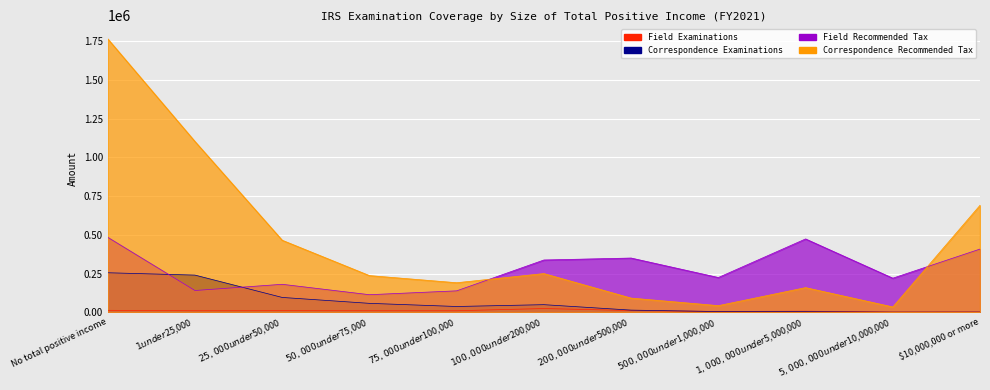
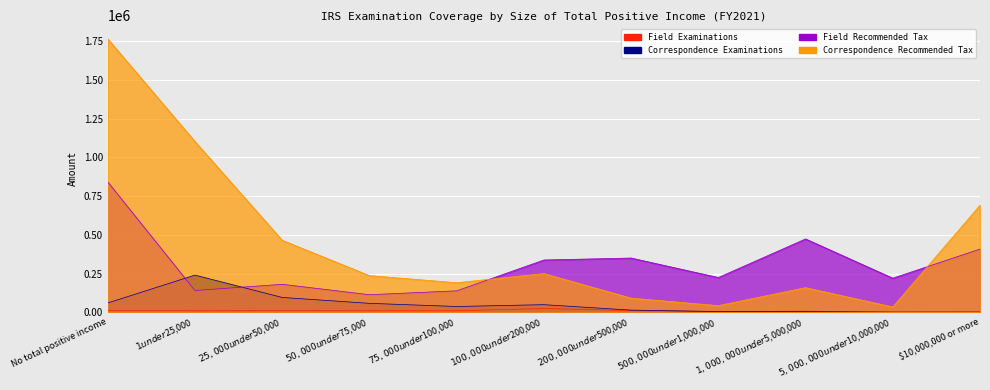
Correspondence Examinations, No total positive income: 250000 -> 60000
Field Recommended Tax, No total positive income: 480000 -> 840000
